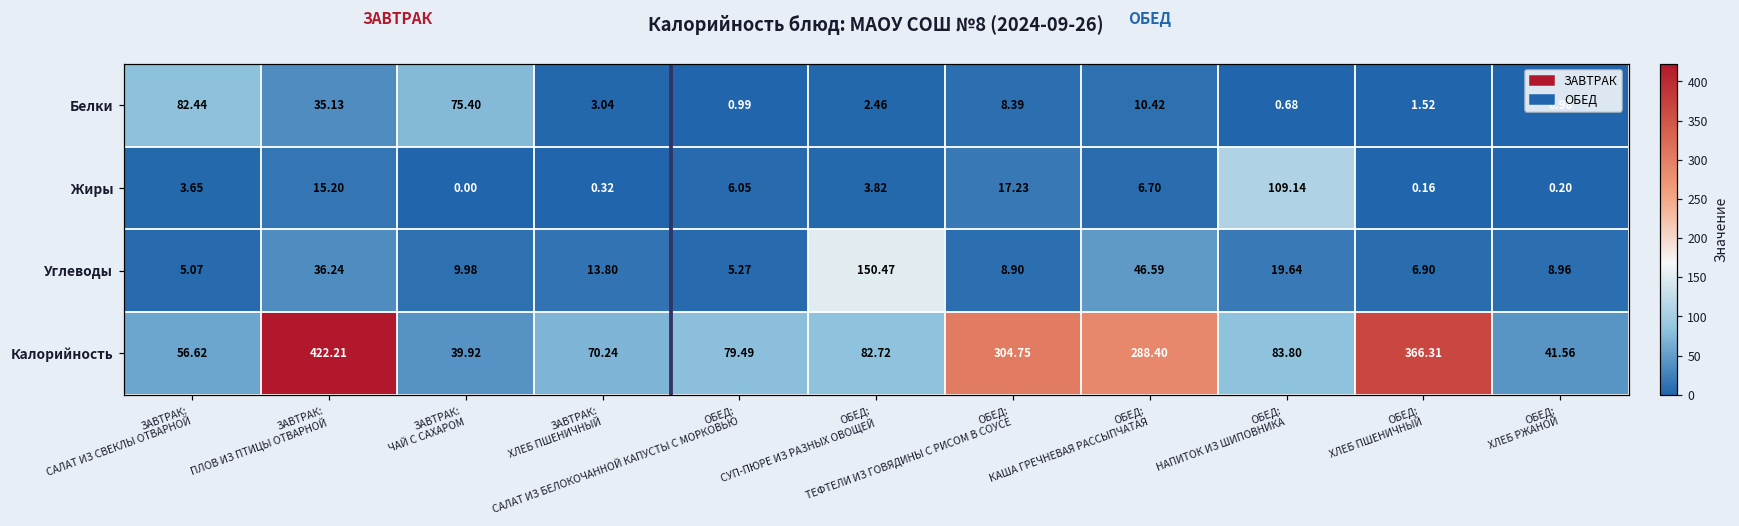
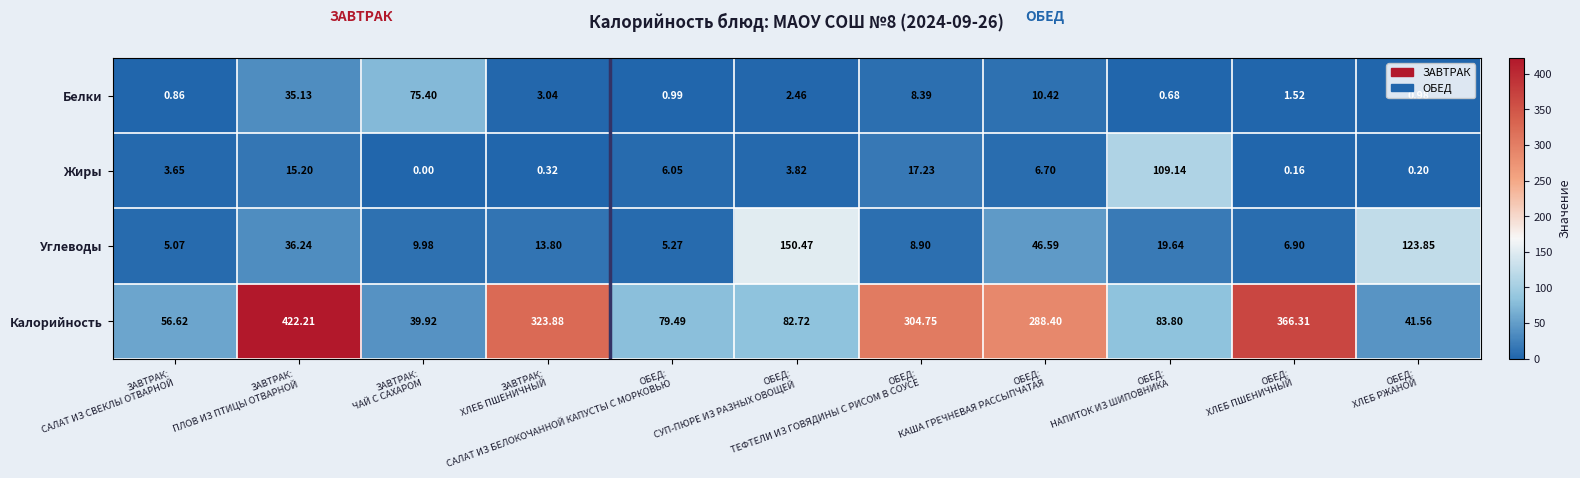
Белки, ЗАВТРАК: САЛАТ ИЗ СВЕКЛЫ ОТВАРНОЙ: 82.44 -> 0.86
Углеводы, ОБЕД: ХЛЕБ РЖАНОЙ: 8.96 -> 123.85
Калорийность, ЗАВТРАК: ХЛЕБ ПШЕНИЧНЫЙ: 70.24 -> 323.88
